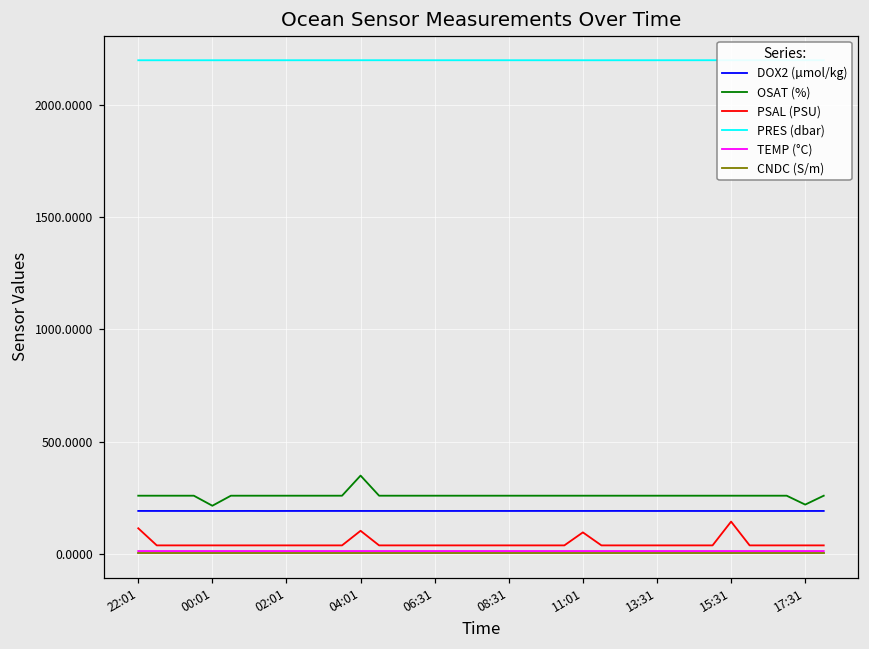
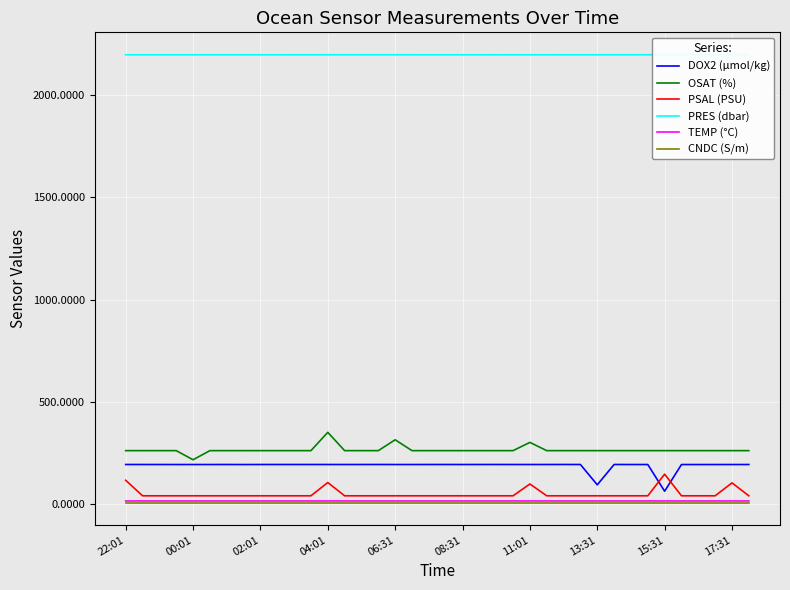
OSAT (%), 06:31: 260 -> 310
OSAT (%), 11:01: 260 -> 300
DOX2 (µmol/kg), 13:31: 190 -> 90
DOX2 (µmol/kg), 15:31: 190 -> 60
OSAT (%), 17:31: 220 -> 260
PSAL (PSU), 17:31: 40 -> 100
